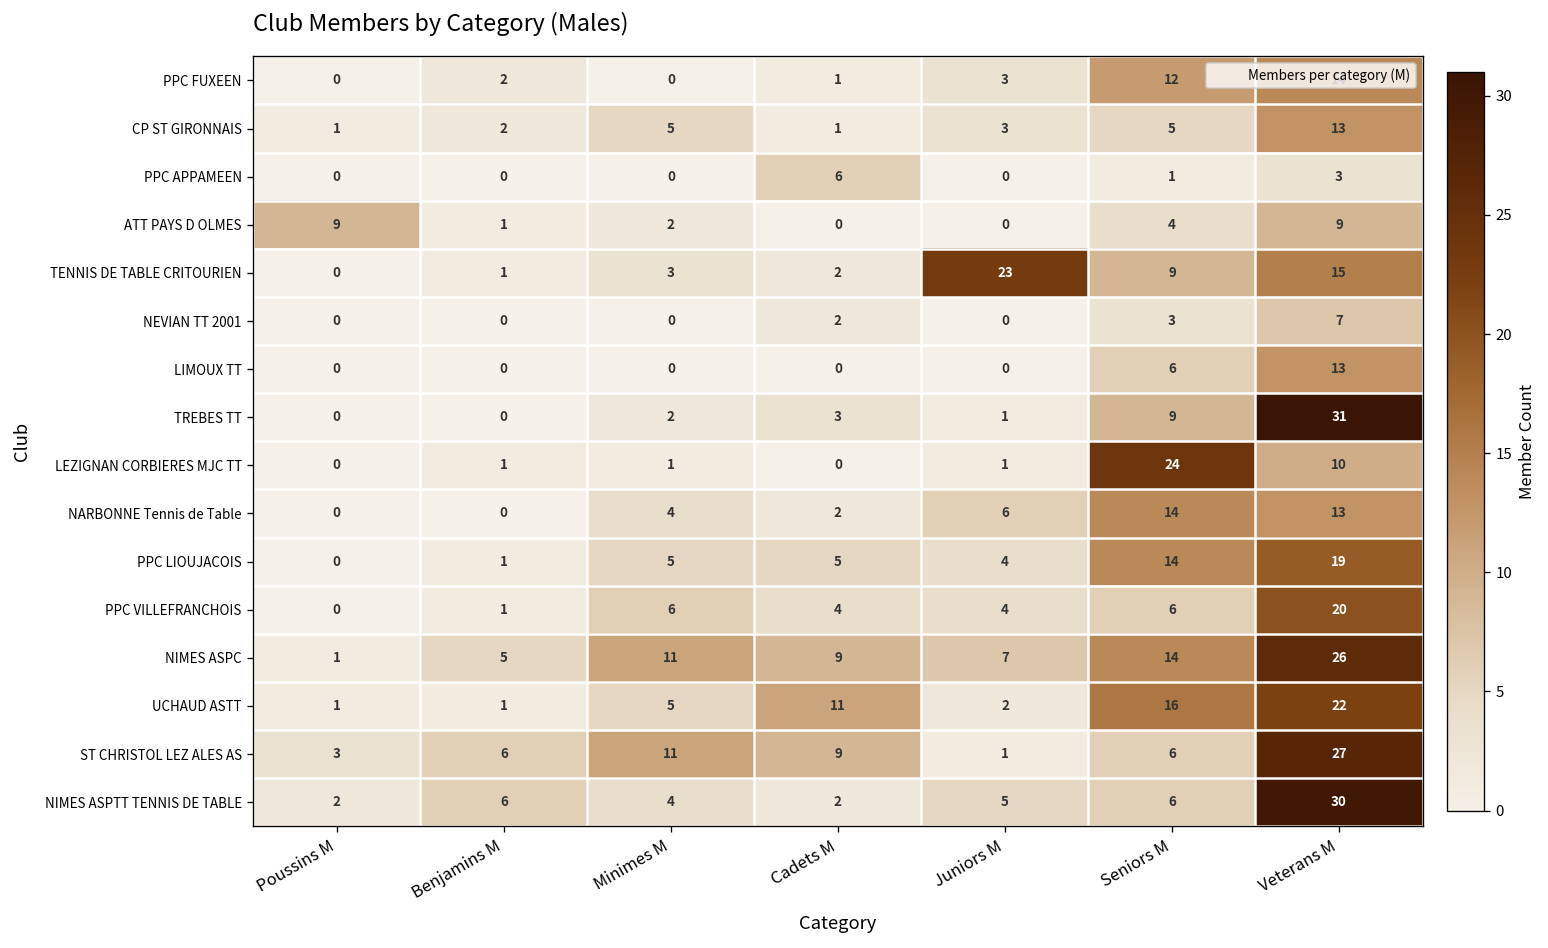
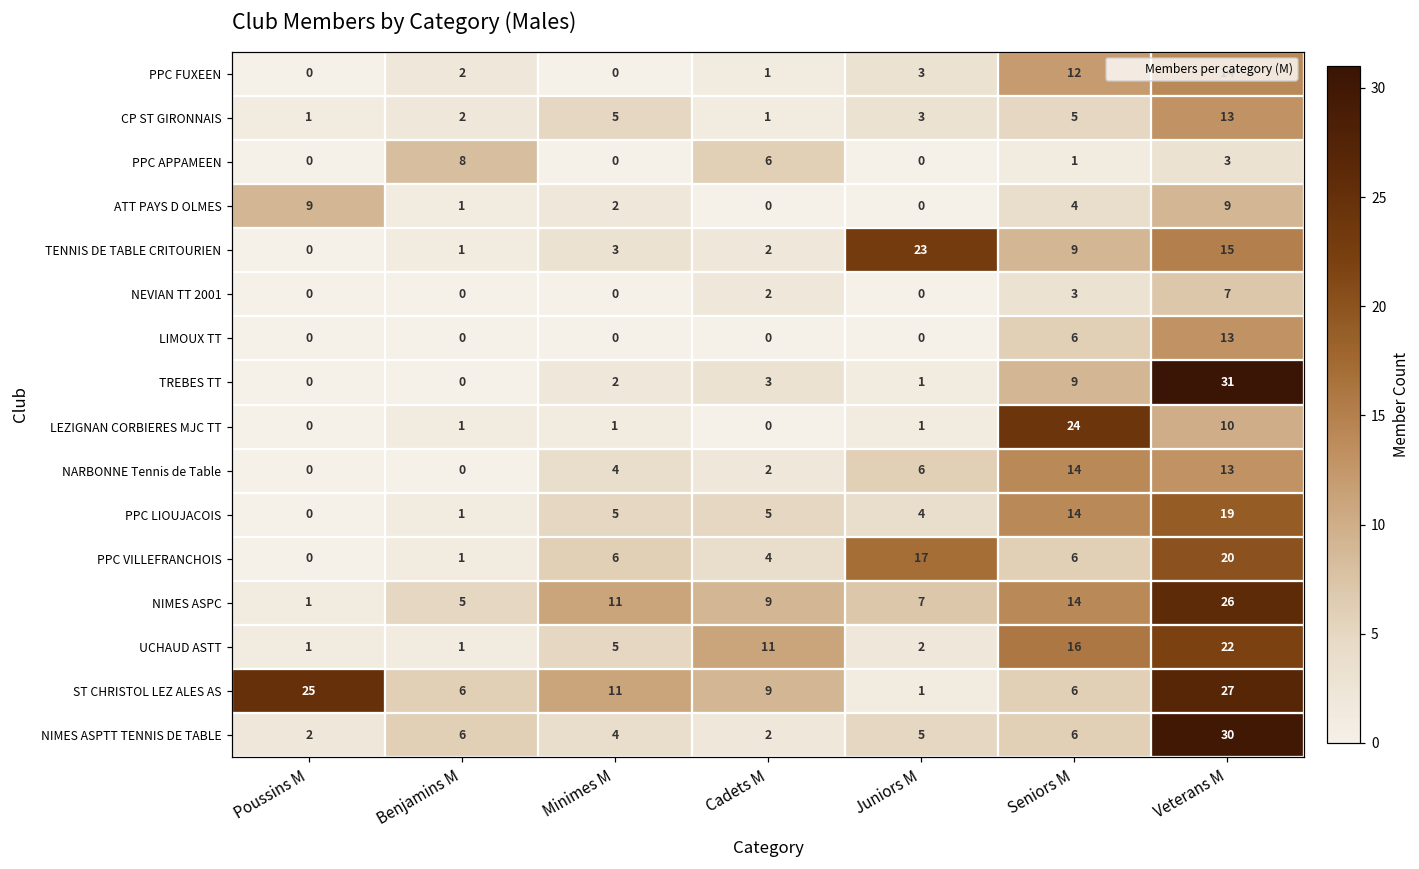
PPC APPAMEEN, Benjamins M: 0 -> 8
PPC VILLEFRANCHOIS, Juniors M: 4 -> 17
ST CHRISTOL LEZ ALES AS, Poussins M: 3 -> 25
